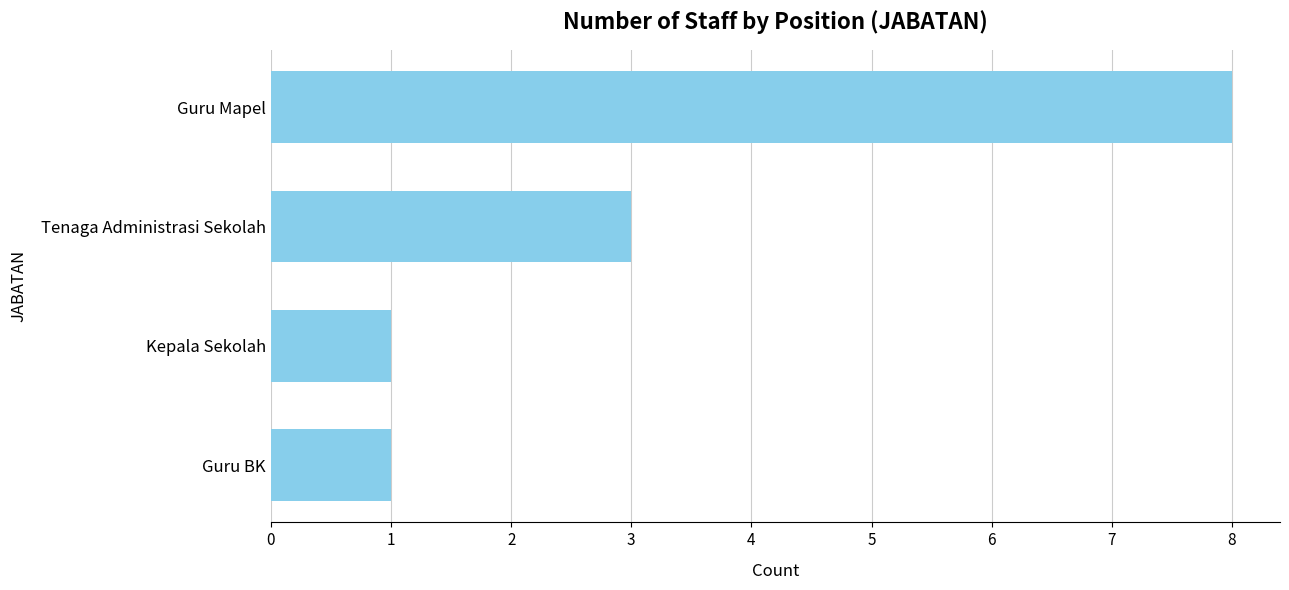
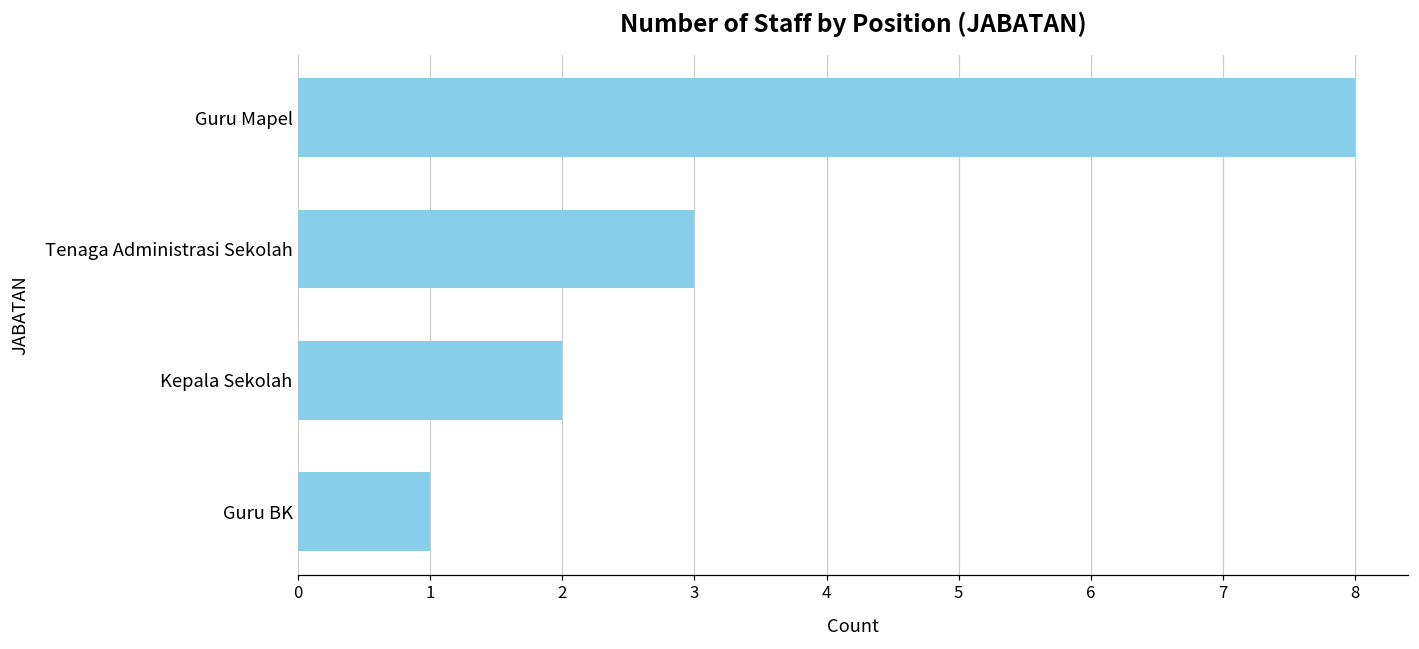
Kepala Sekolah: 1 -> 2
